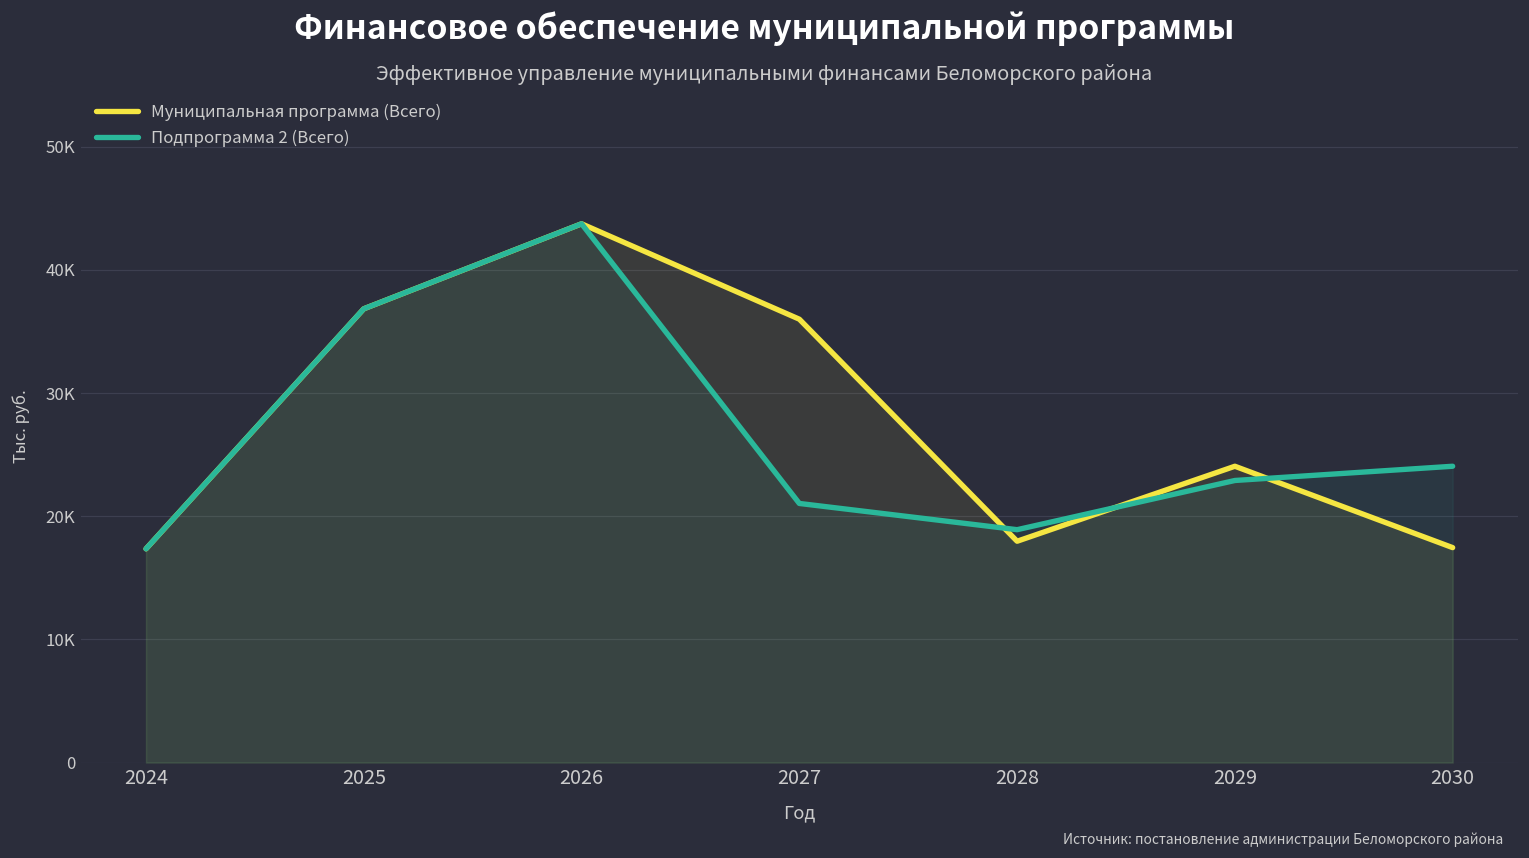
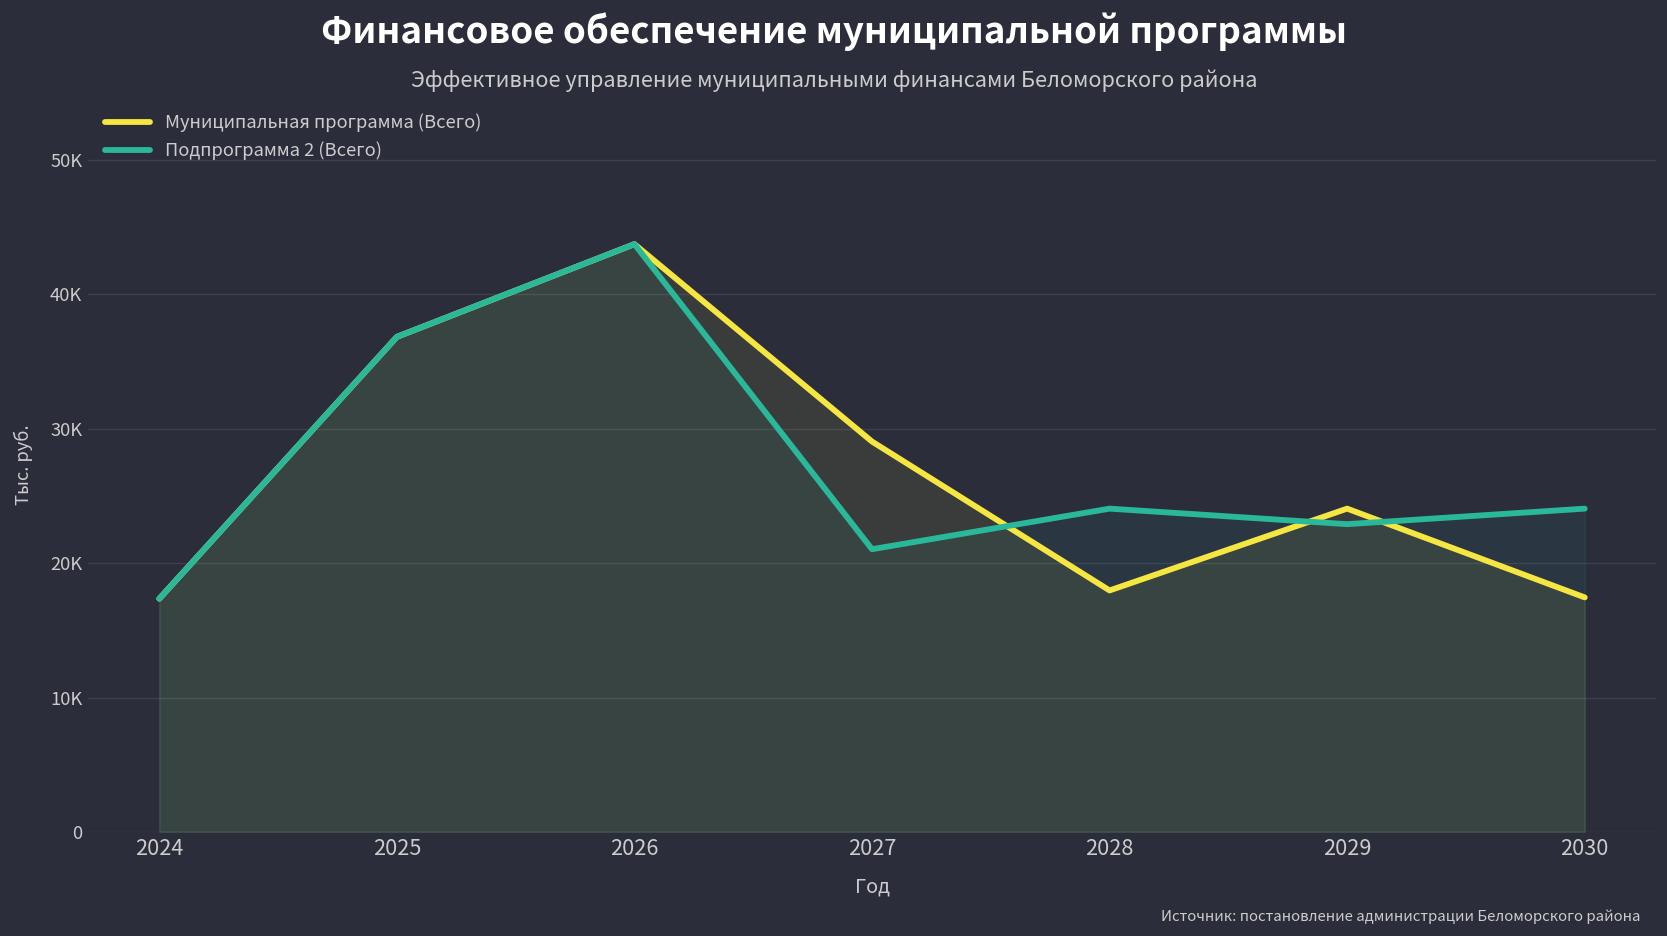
Муниципальная программа (Всего), 2027: 36000 -> 29100
Подпрограмма 2 (Всего), 2028: 18900 -> 24100
